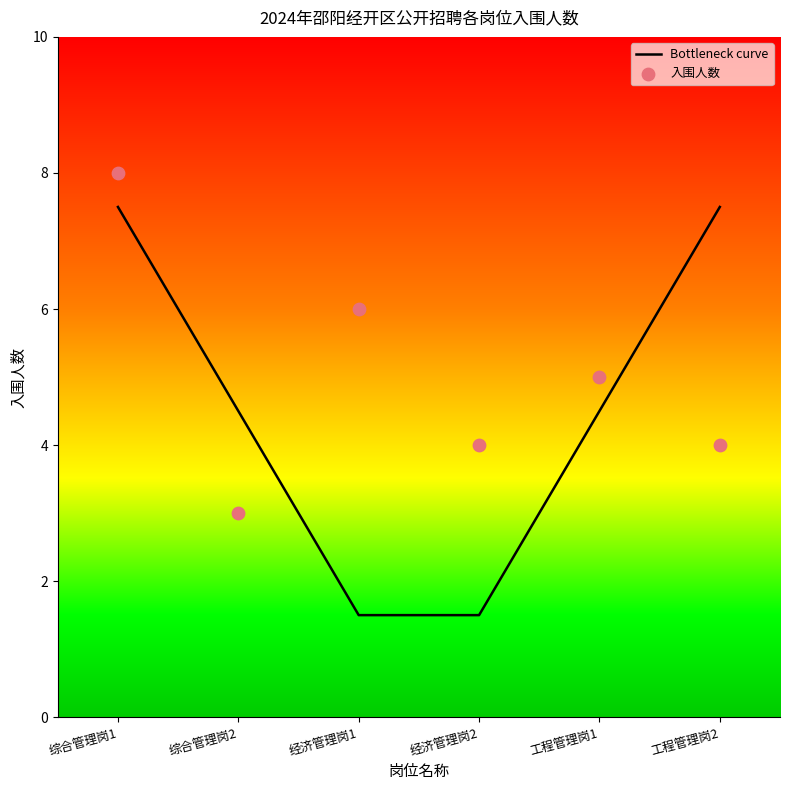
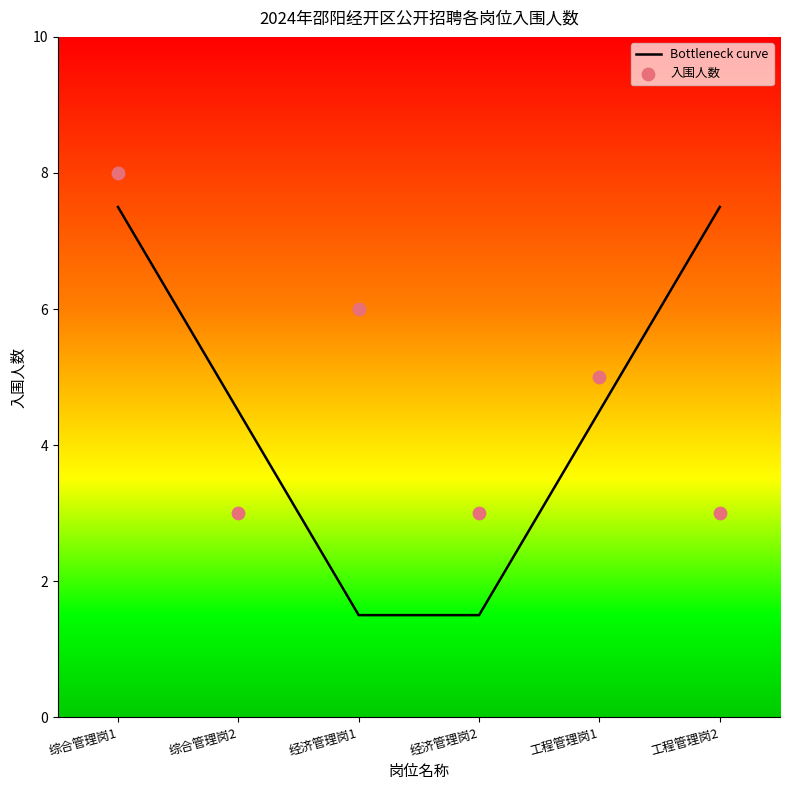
入围人数, 经济管理岗2: 4 -> 3
入围人数, 工程管理岗2: 4 -> 3
